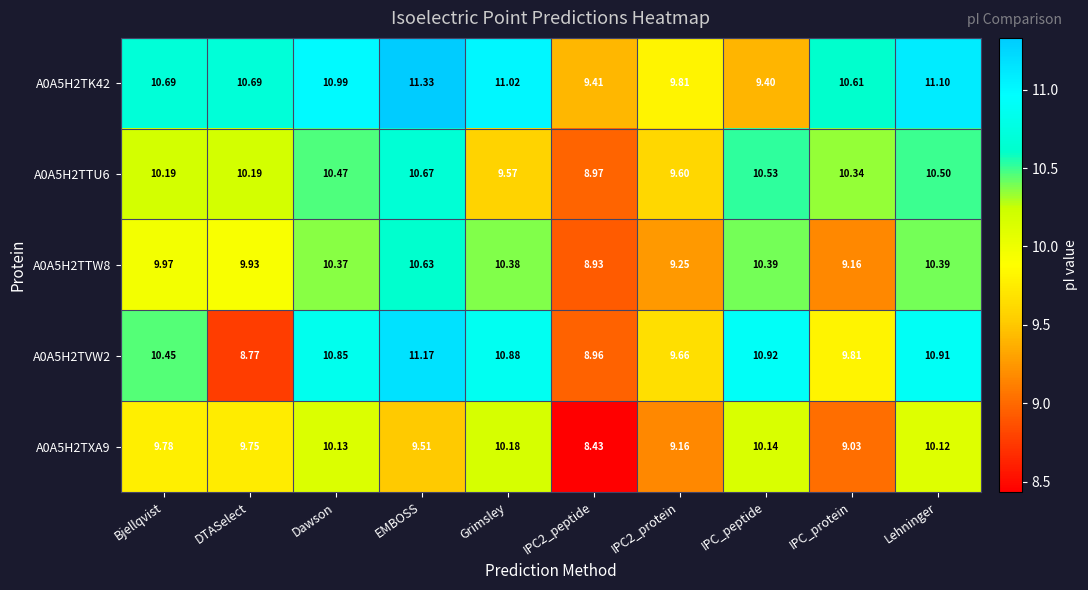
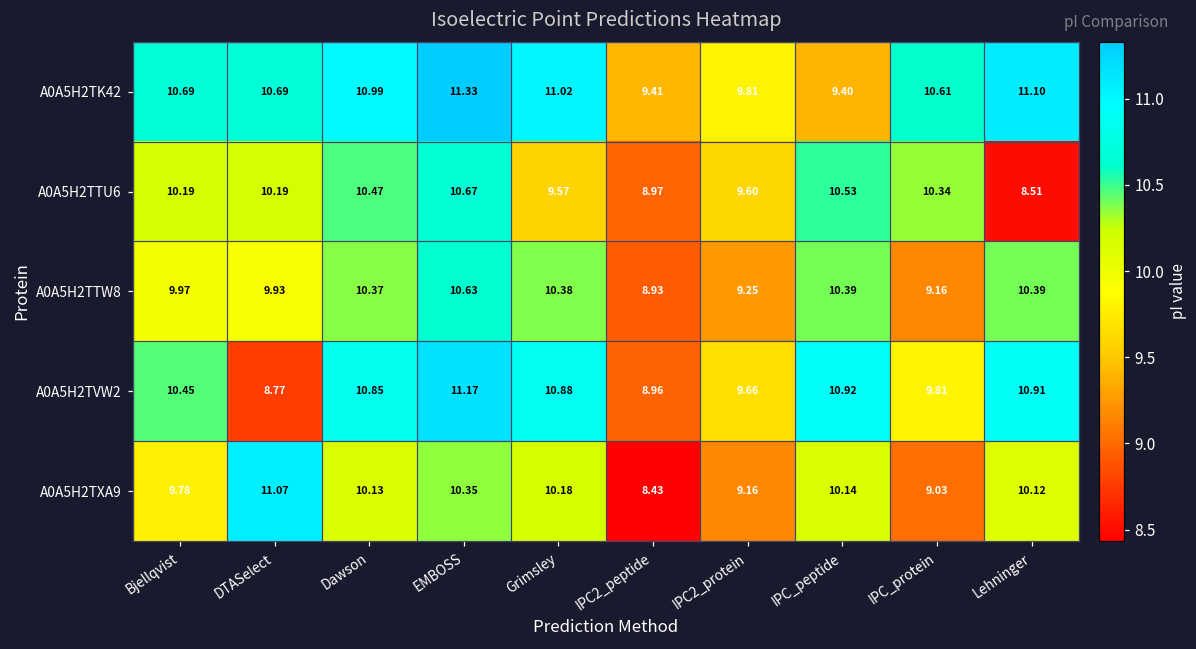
A0A5H2TTU6, Lehninger: 10.50 -> 8.51
A0A5H2TXA9, DTASelect: 9.75 -> 11.07
A0A5H2TXA9, EMBOSS: 9.51 -> 10.35
